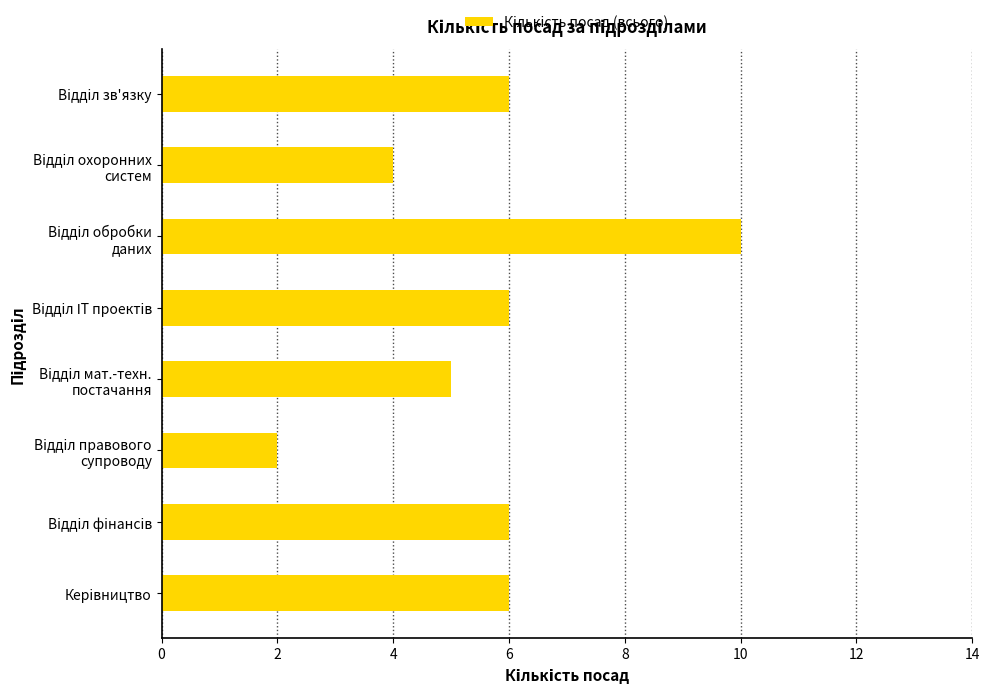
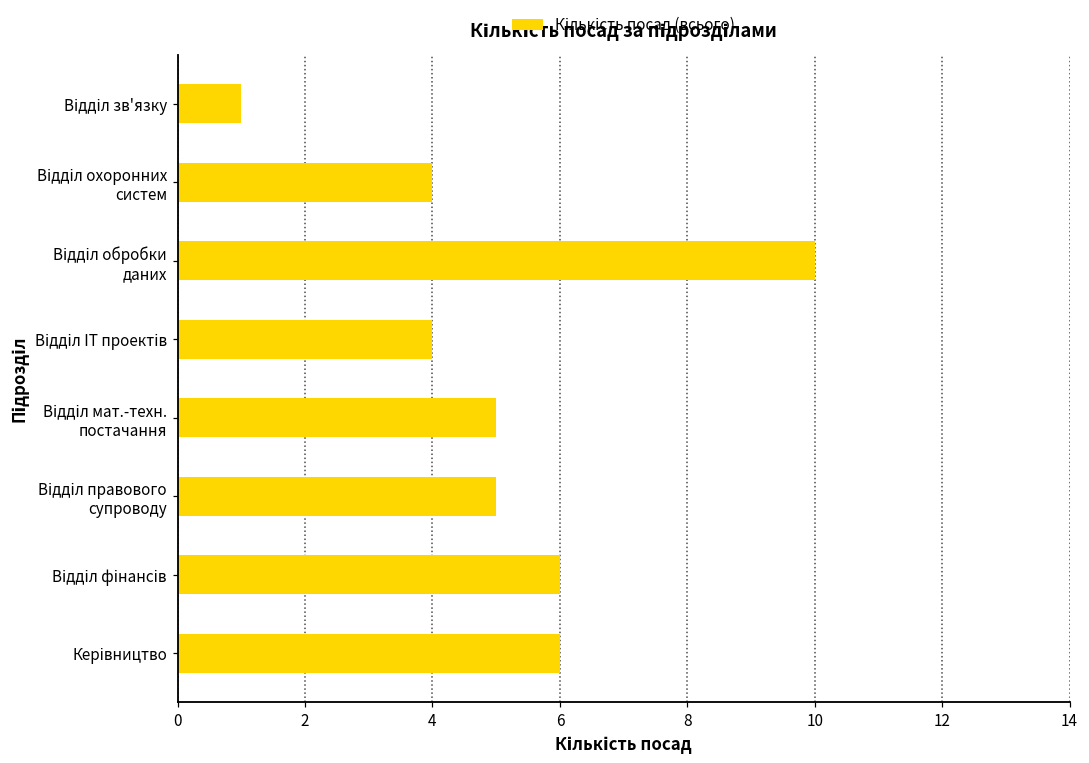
Відділ зв'язку: 6 -> 1
Відділ ІТ проектів: 6 -> 4
Відділ правового супроводу: 2 -> 5
